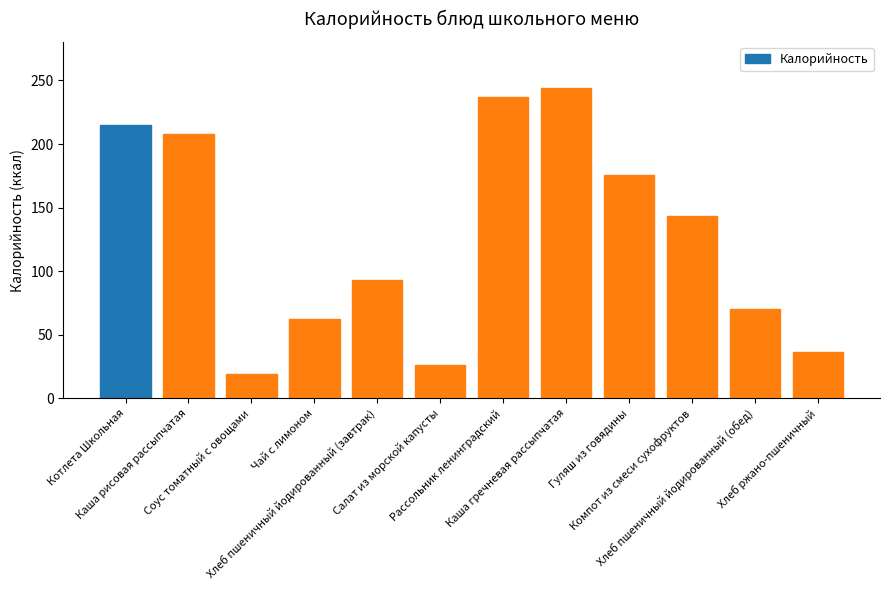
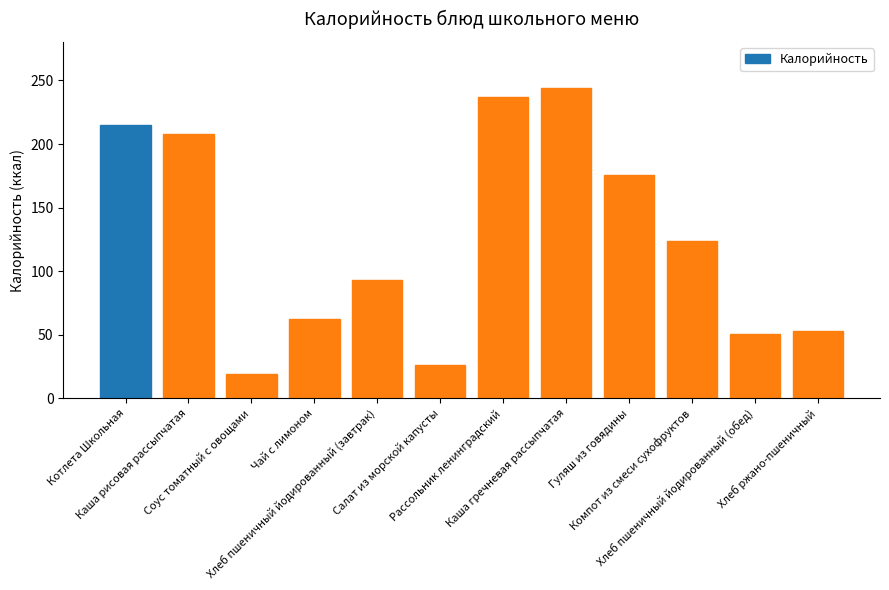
Компот из смеси сухофруктов: 143 -> 124
Хлеб пшеничный йодированный (обед): 70 -> 50
Хлеб ржано-пшеничный: 37 -> 53
